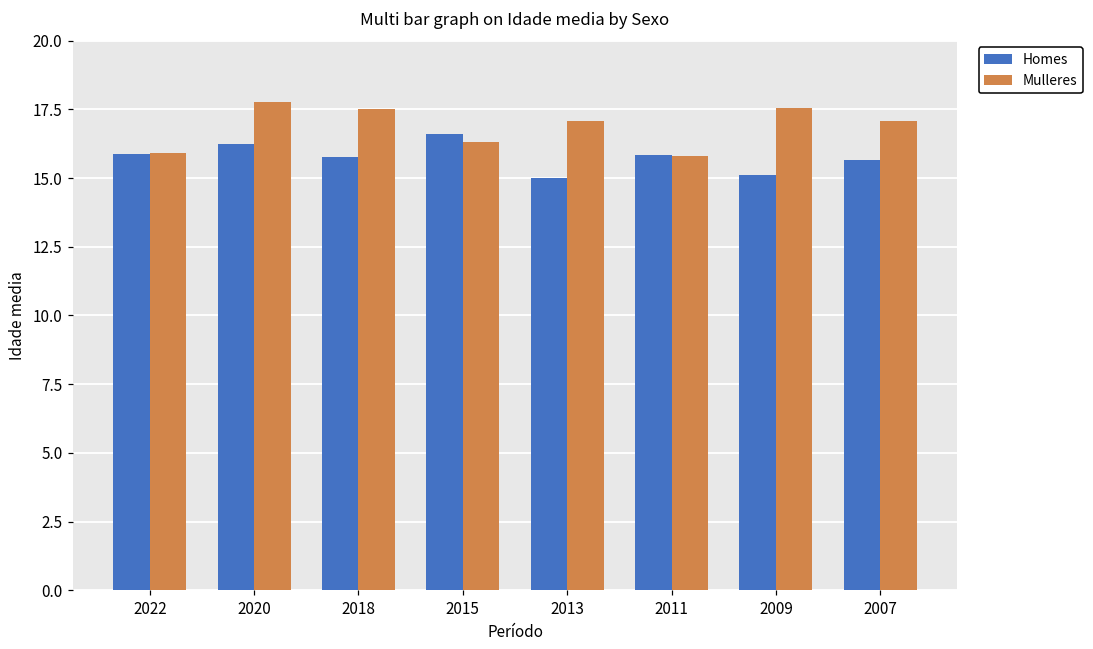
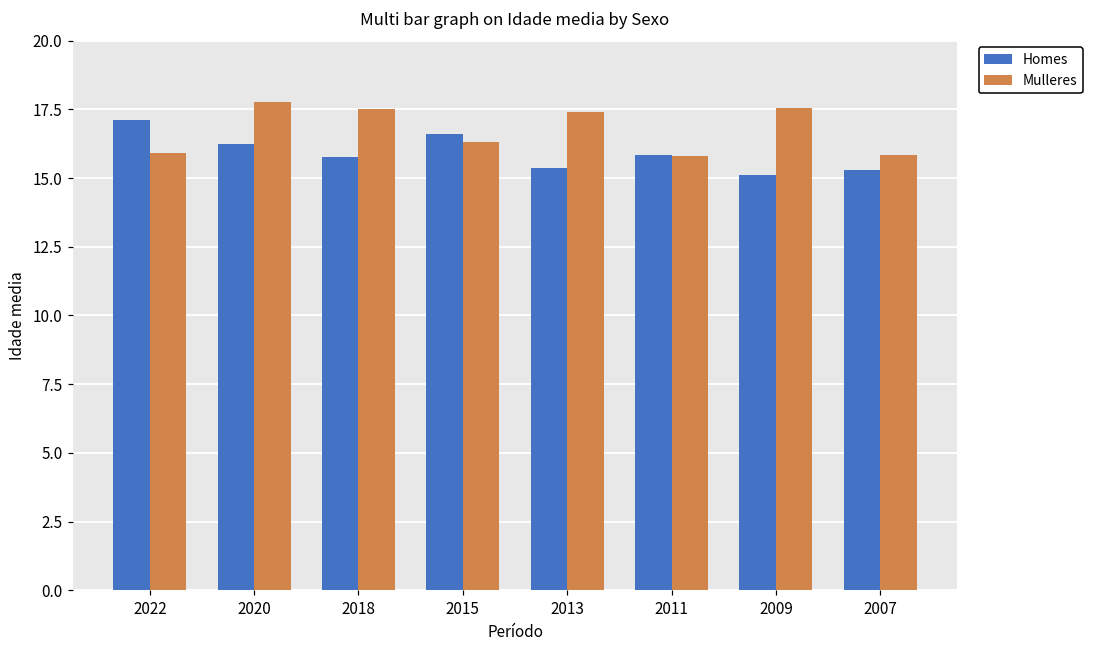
Homes, 2022: 15.9 -> 17.1
Homes, 2013: 15.0 -> 15.4
Mulleres, 2013: 17.1 -> 17.4
Homes, 2007: 15.7 -> 15.3
Mulleres, 2007: 17.1 -> 15.9
